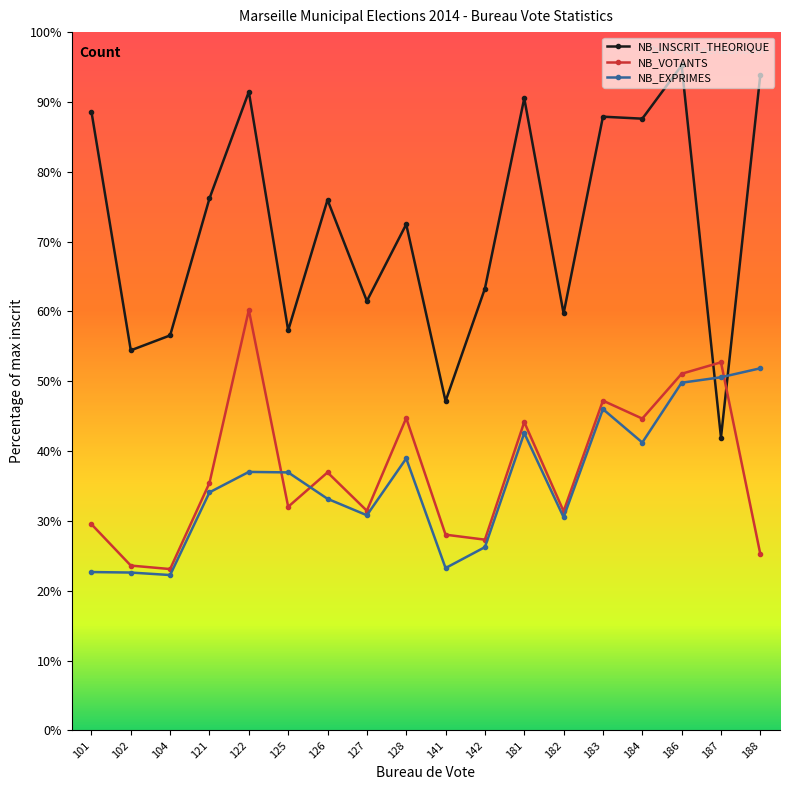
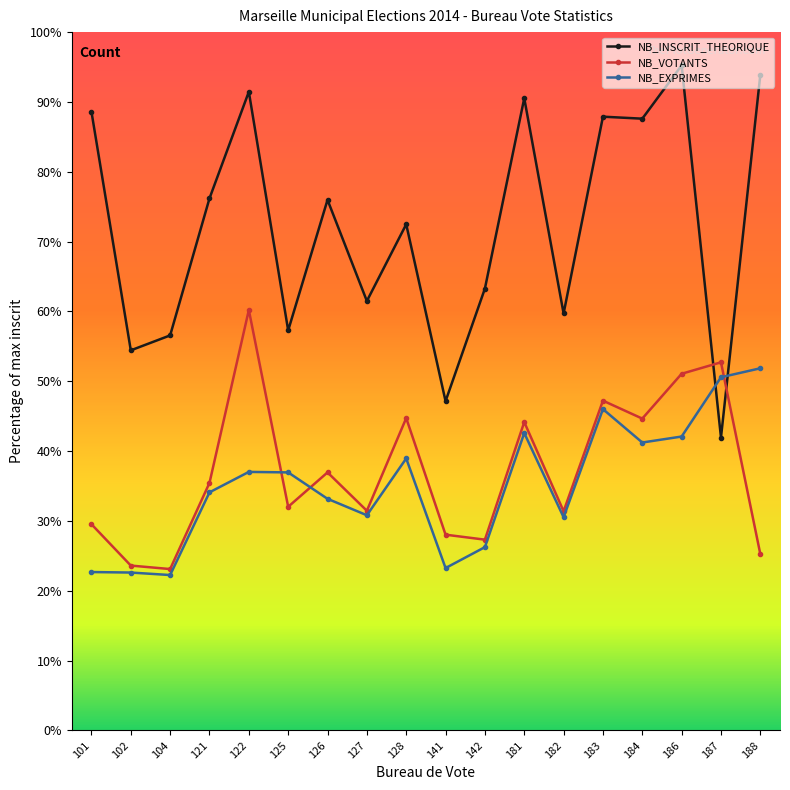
NB_EXPRIMES, 186: 50% -> 42%
